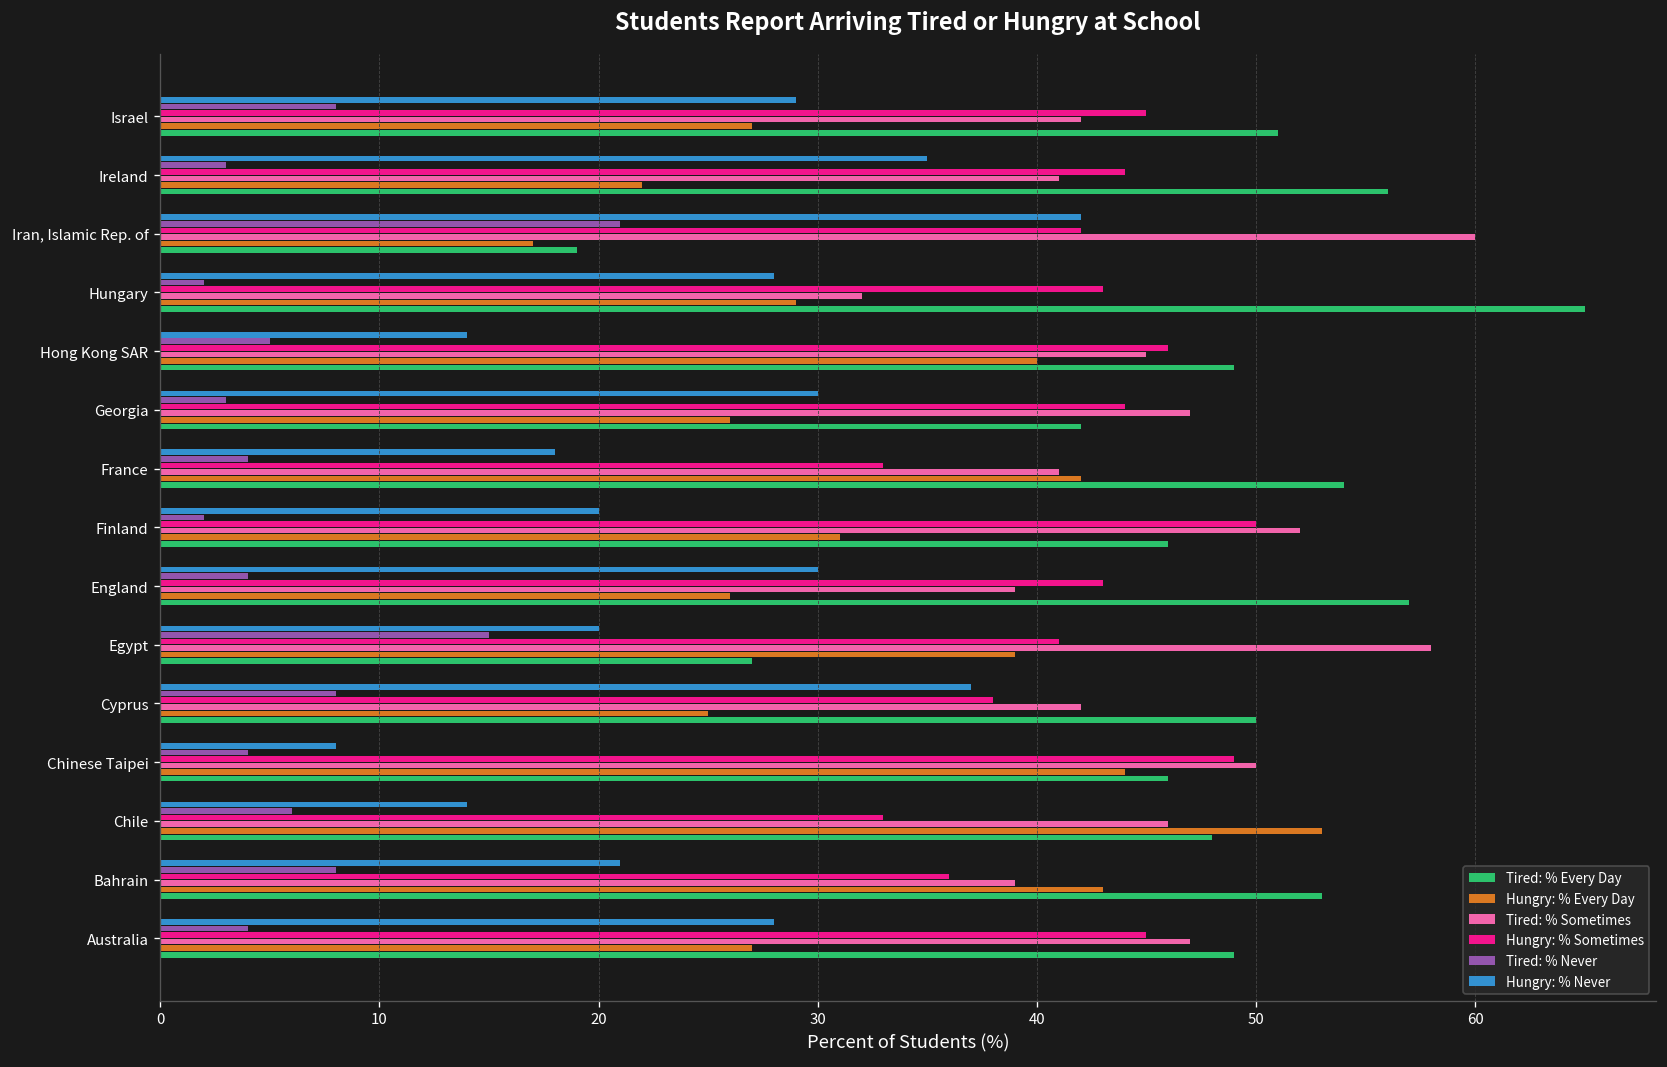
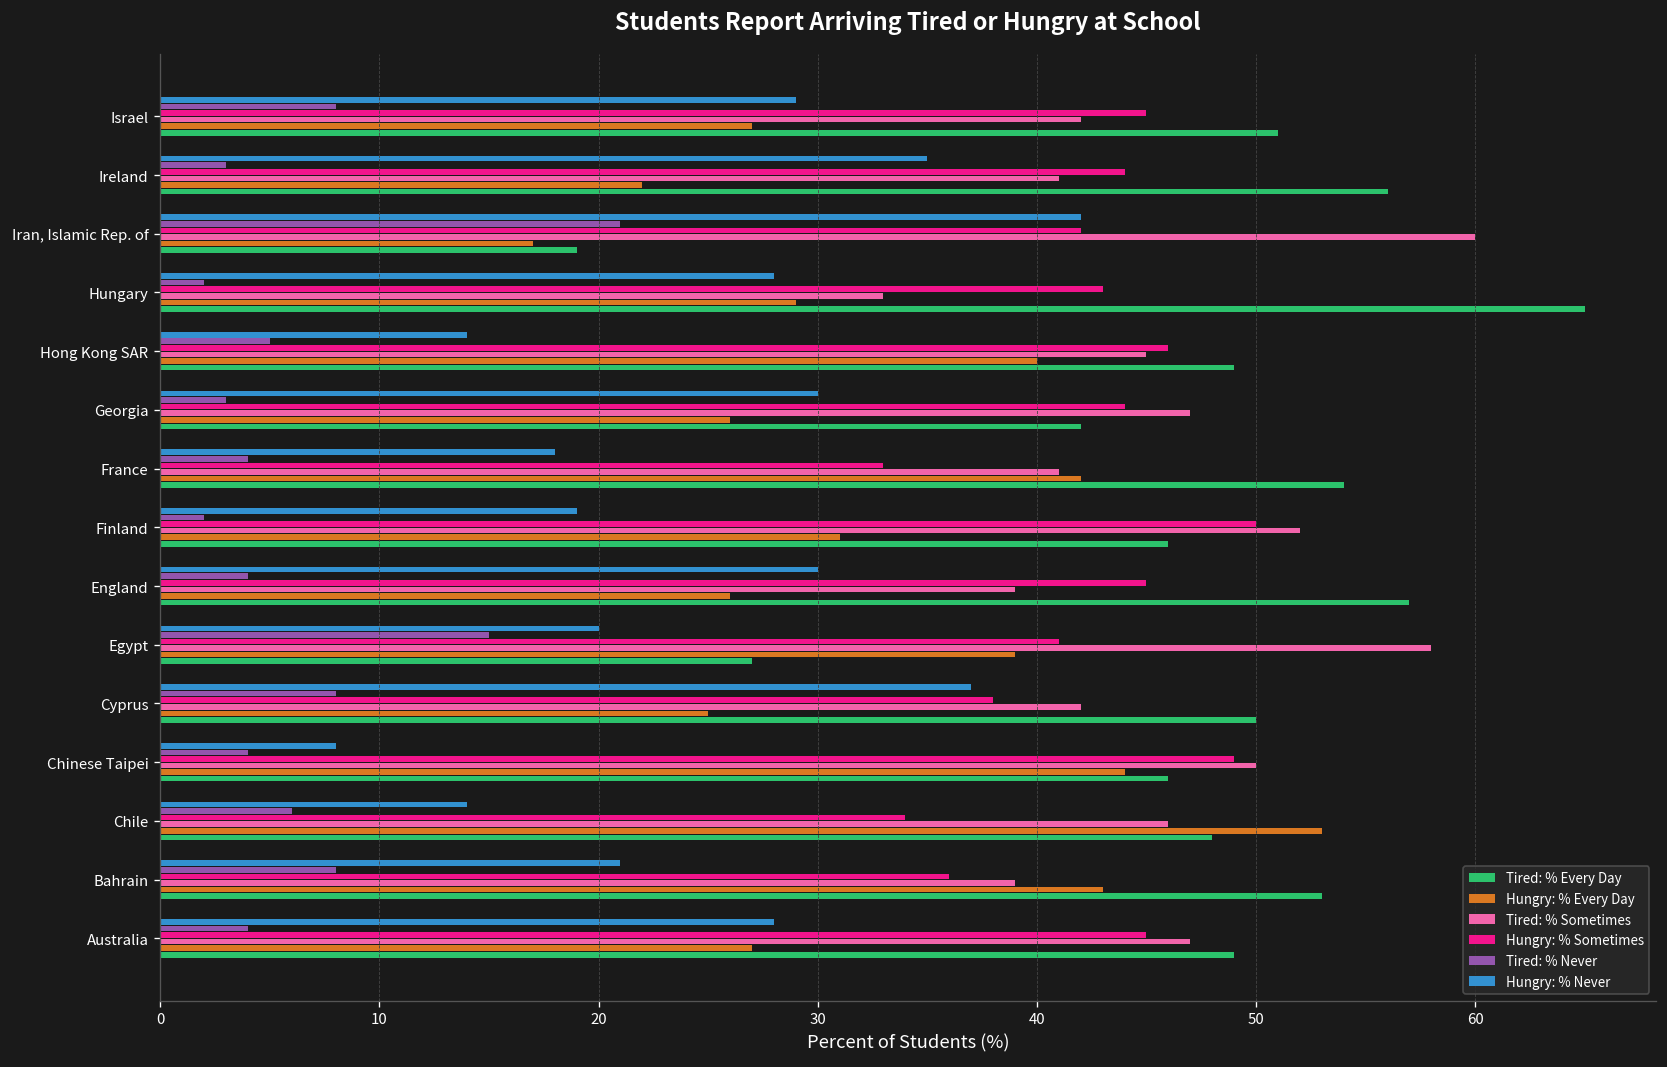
Tired: % Sometimes, Hungary: 32 -> 33
Hungry: % Never, Finland: 20 -> 19
Hungry: % Sometimes, England: 43 -> 45
Hungry: % Sometimes, Chile: 33 -> 34
